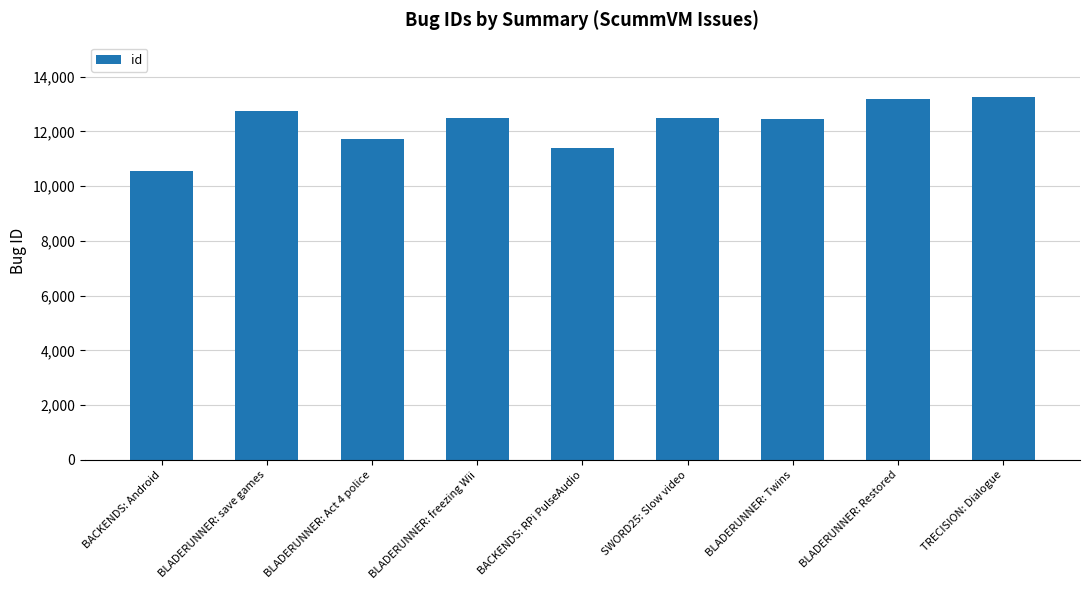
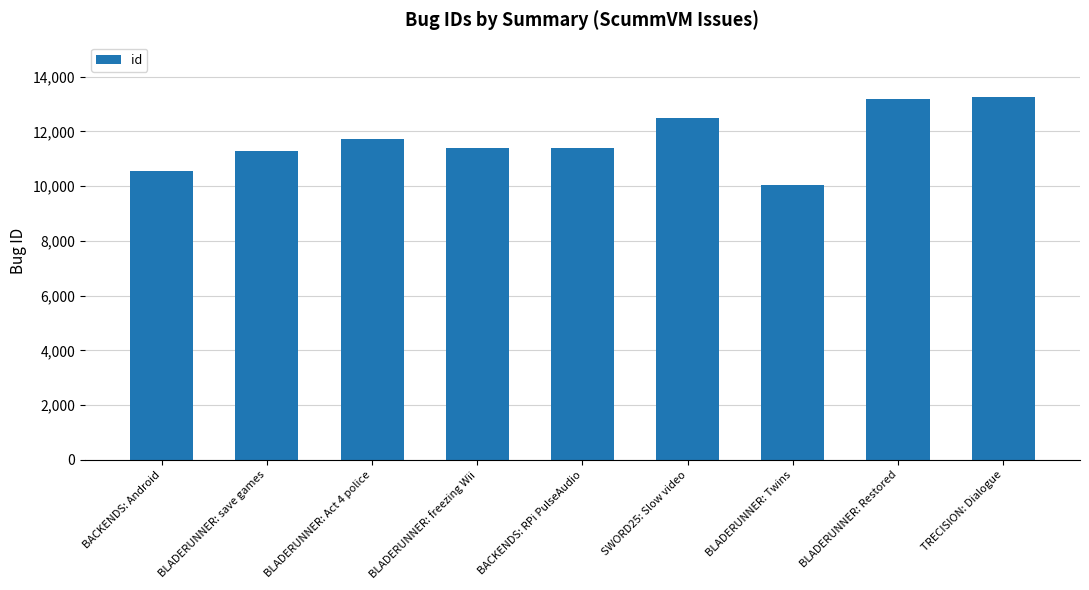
BLADERUNNER: save games: 12,700 -> 11,300
BLADERUNNER: freezing Wii: 12,500 -> 11,400
BLADERUNNER: Twins: 12,400 -> 10,100
